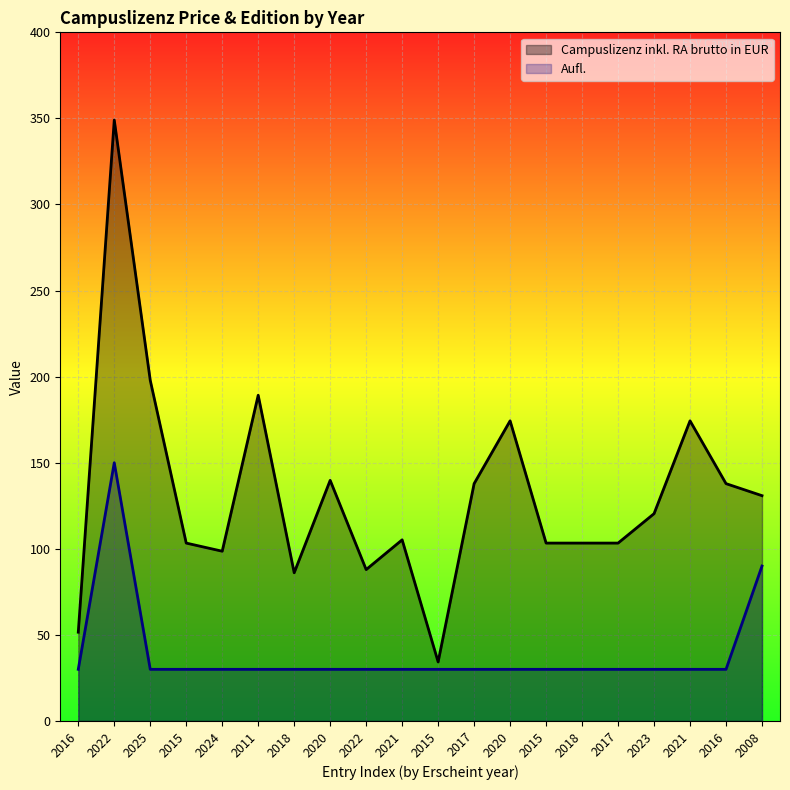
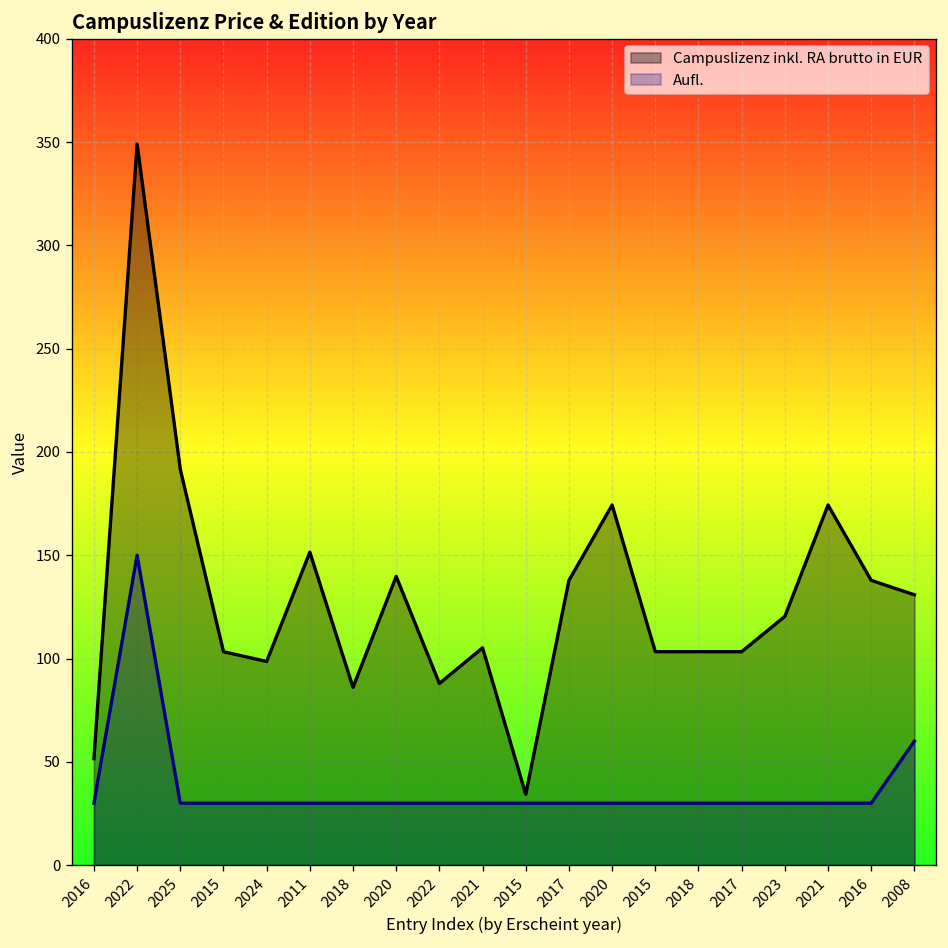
Campuslizenz inkl. RA brutto in EUR, 2025: 198 -> 192
Campuslizenz inkl. RA brutto in EUR, 2011: 189 -> 152
Aufl., 2008: 90 -> 60
